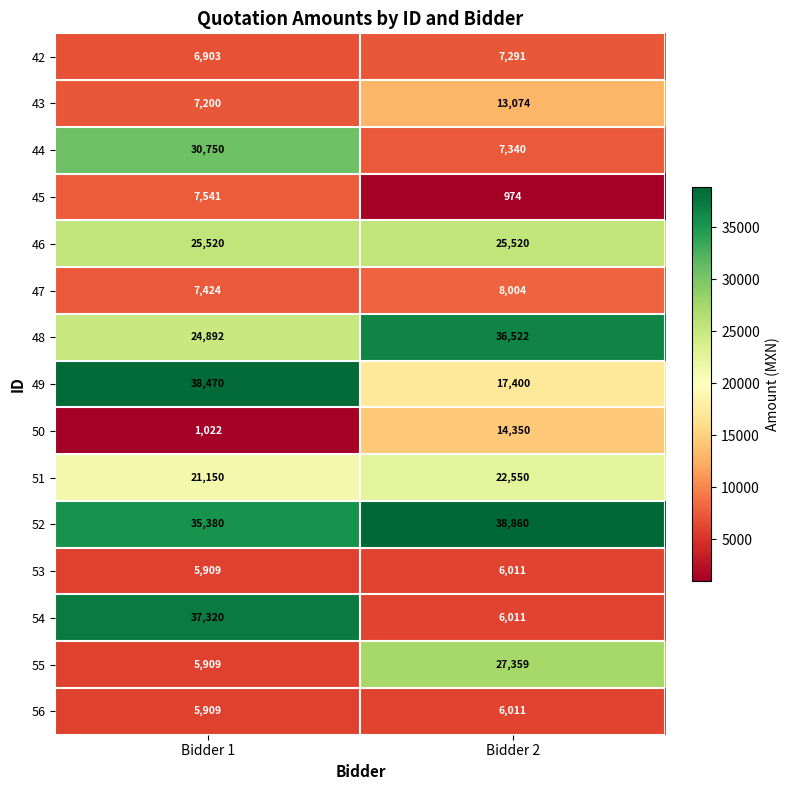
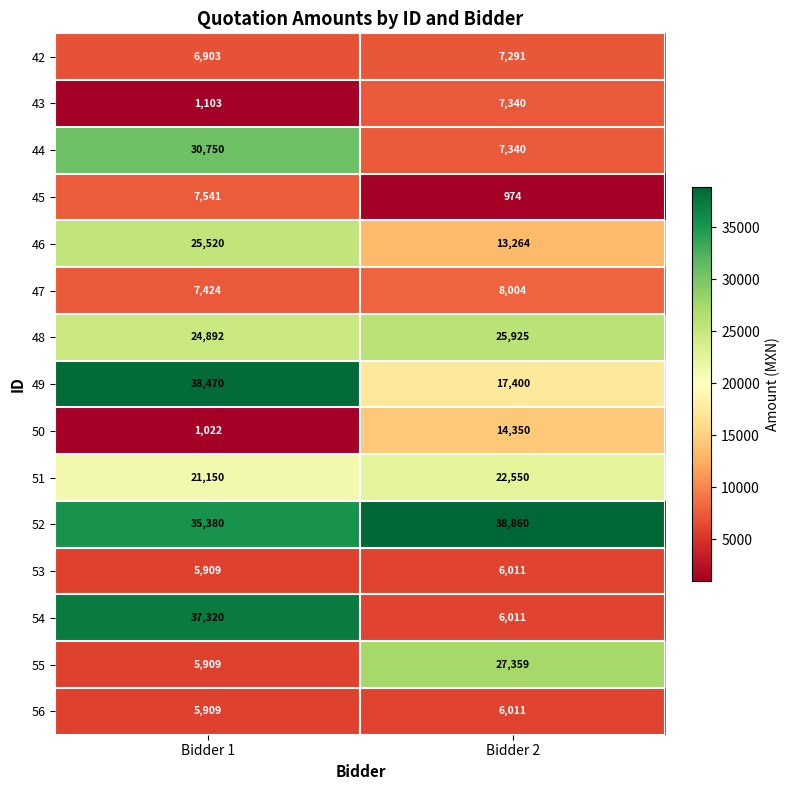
43, Bidder 1: 7,200 -> 1,103
43, Bidder 2: 13,074 -> 7,340
46, Bidder 2: 25,520 -> 13,264
48, Bidder 2: 36,522 -> 25,925
